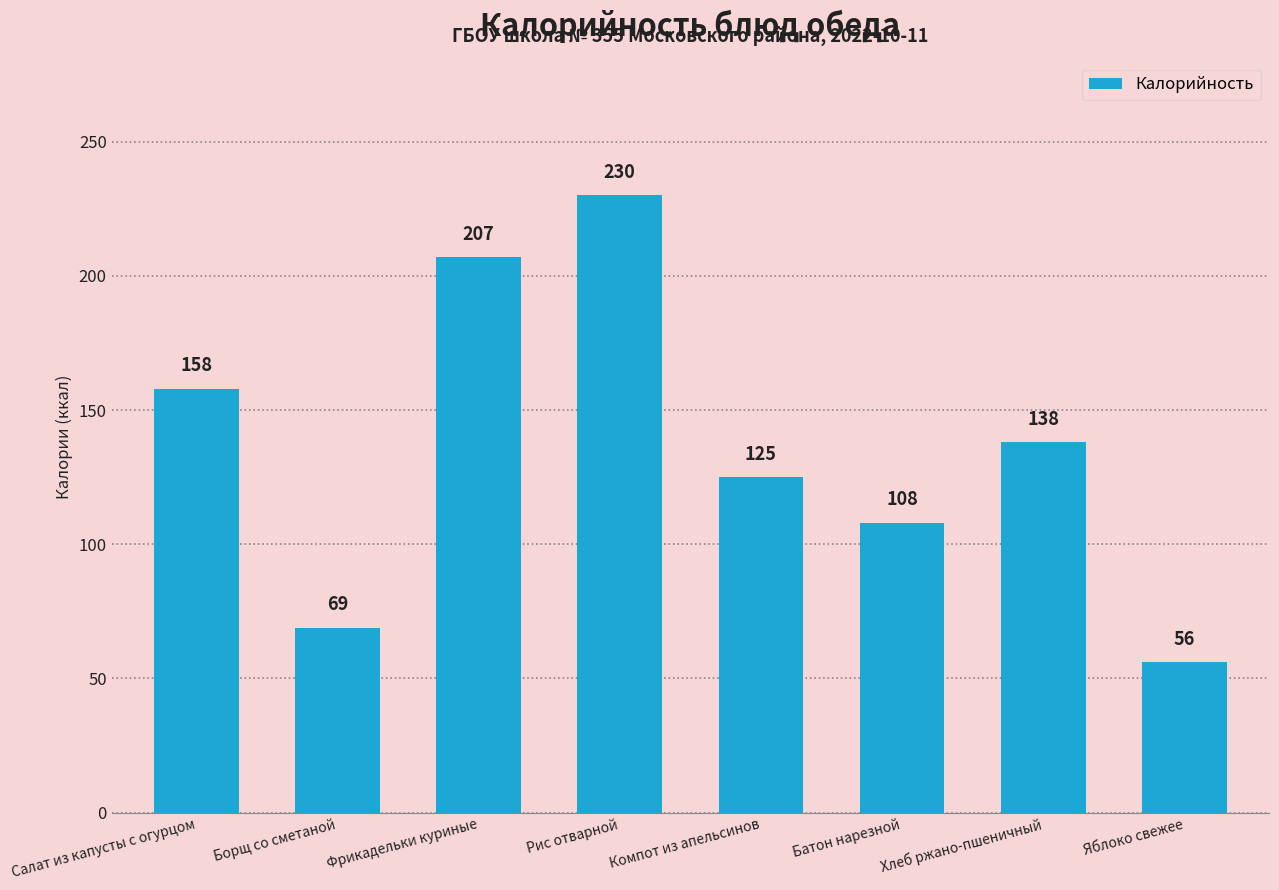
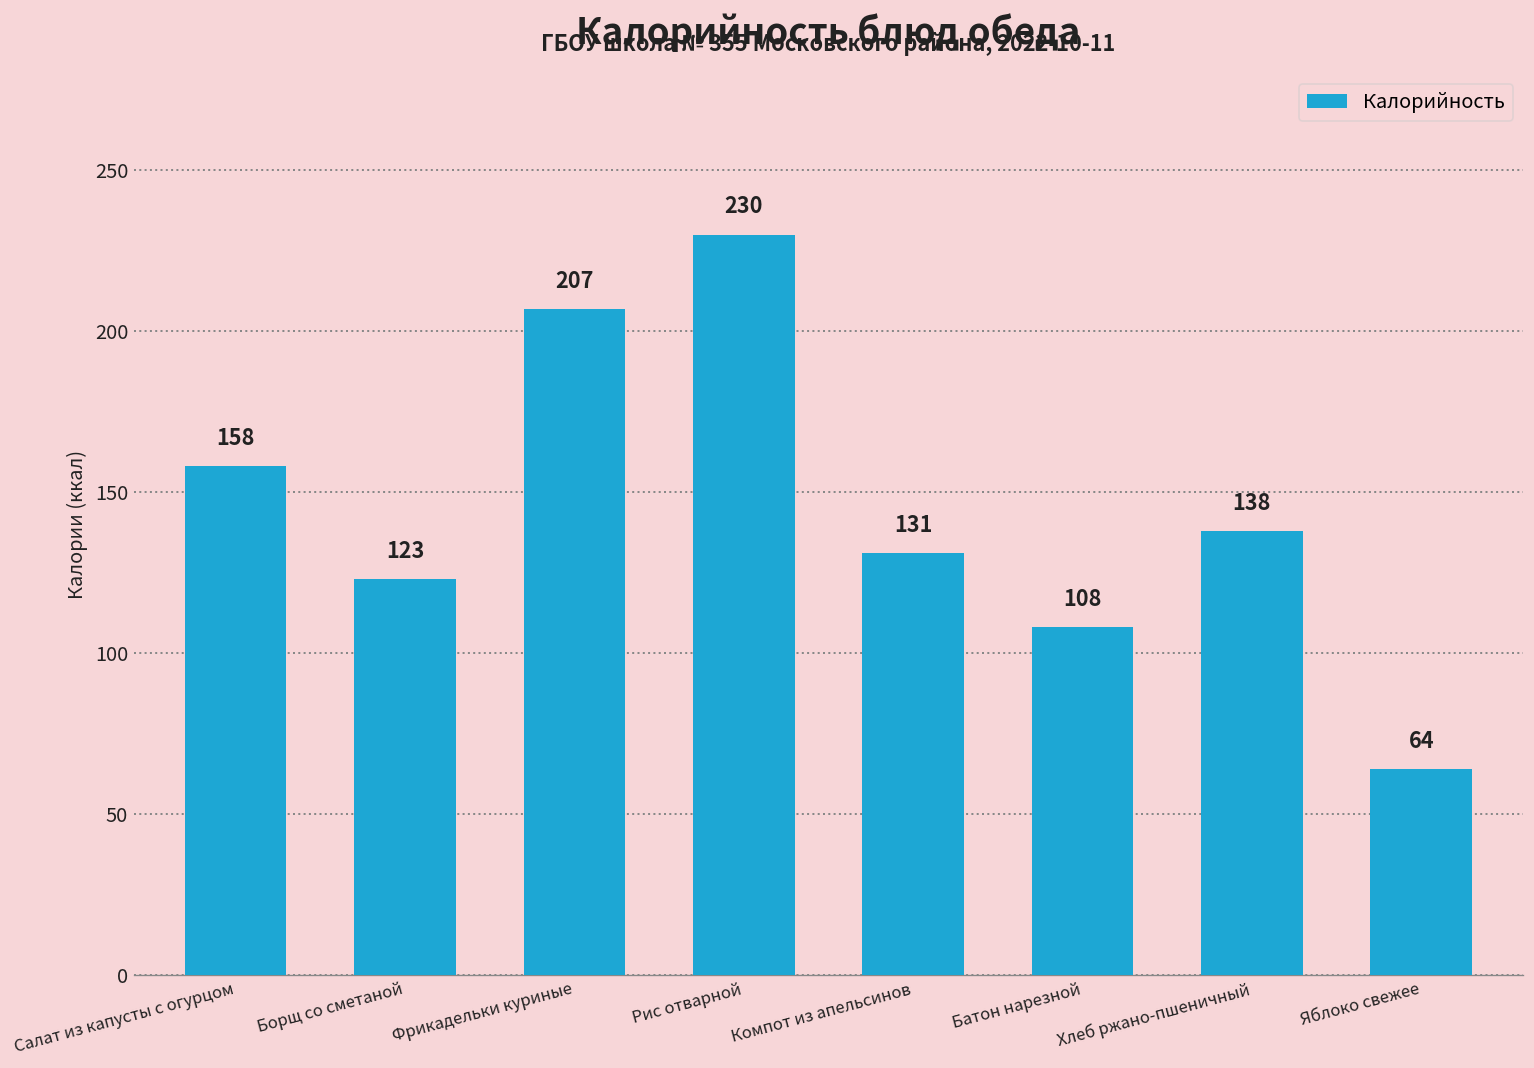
Борщ со сметаной: 69 -> 123
Компот из апельсинов: 125 -> 131
Яблоко свежее: 56 -> 64
